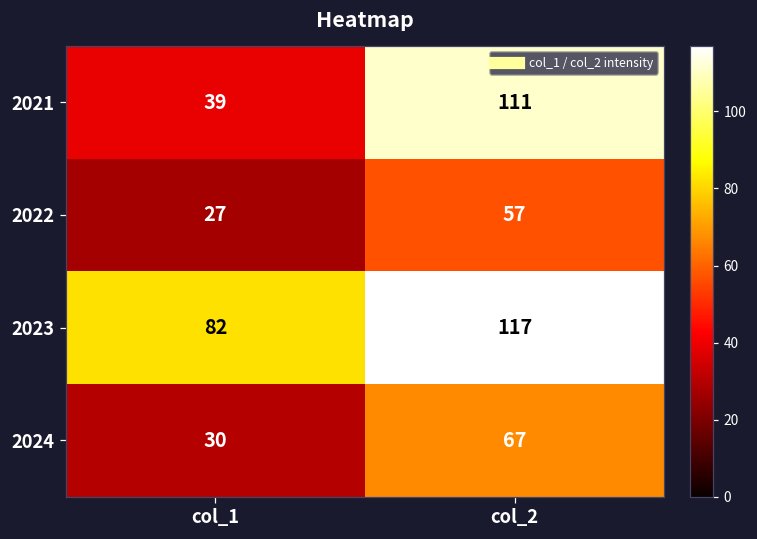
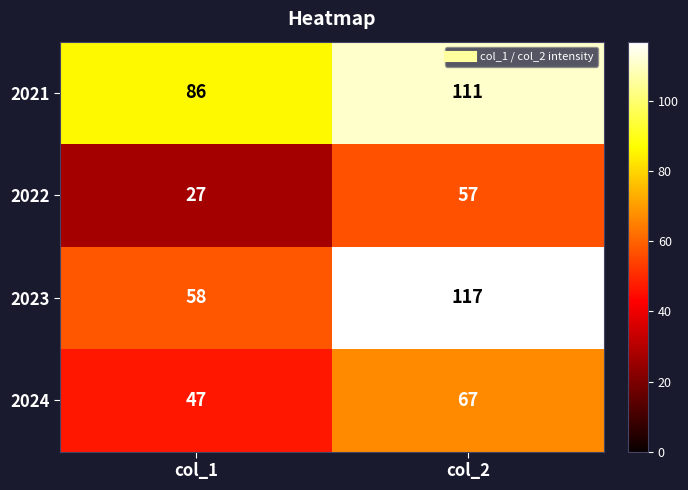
2021, col_1: 39 -> 86
2023, col_1: 82 -> 58
2024, col_1: 30 -> 47
